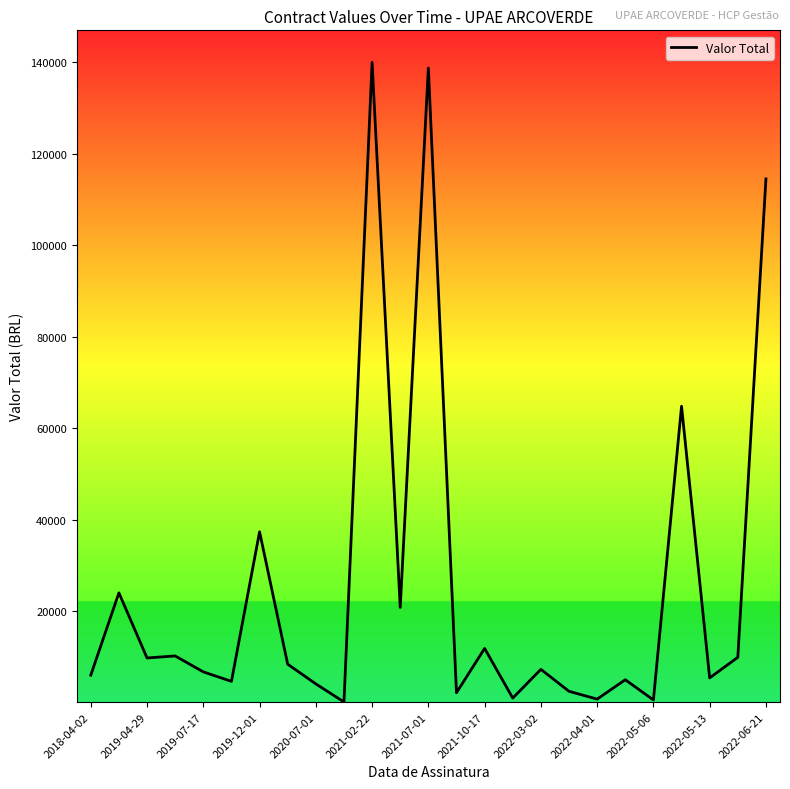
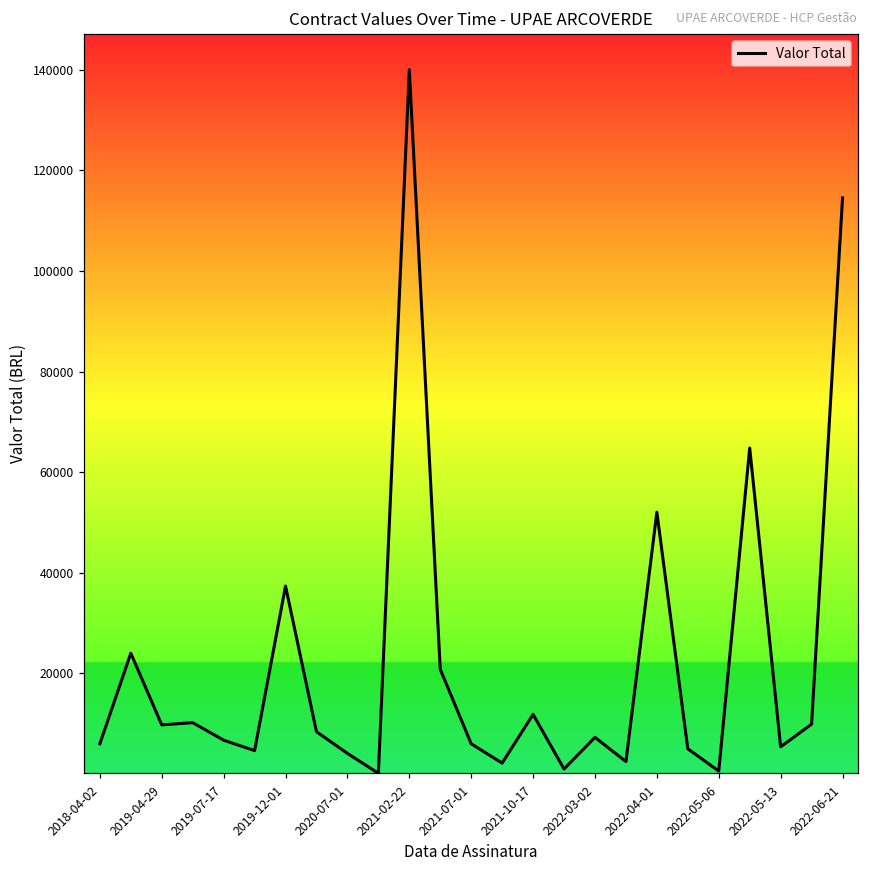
2021-07-01: 139000 -> 6000
2022-04-01: 1000 -> 52000
